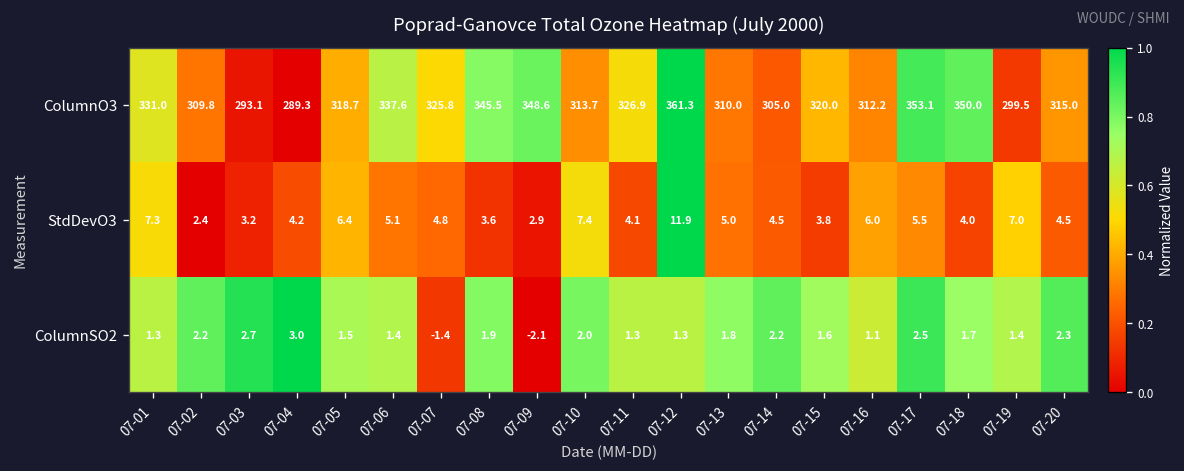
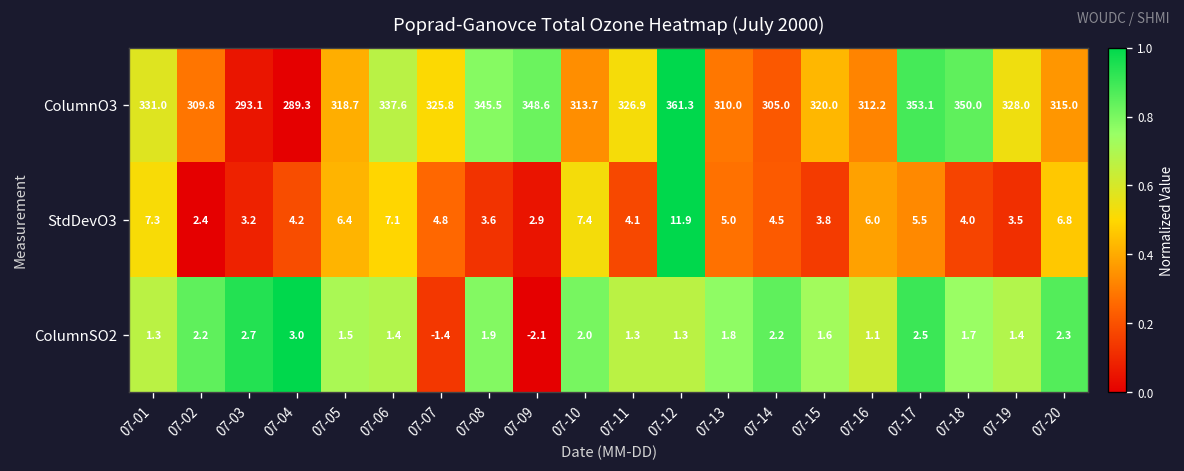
ColumnO3, 07-19: 299.5 -> 328.0
StdDevO3, 07-06: 5.1 -> 7.1
StdDevO3, 07-19: 7.0 -> 3.5
StdDevO3, 07-20: 4.5 -> 6.8
